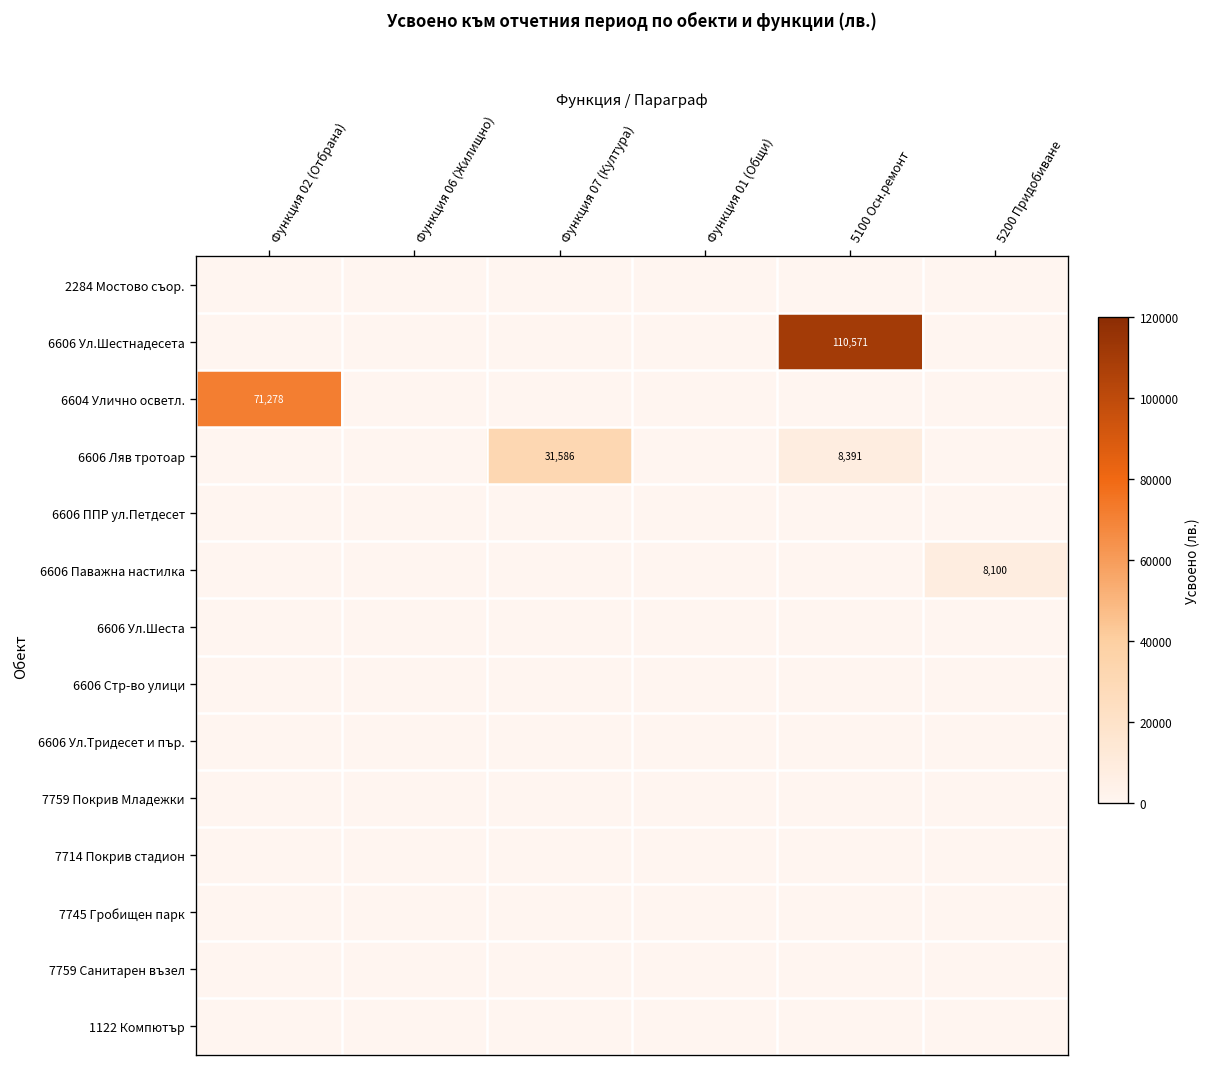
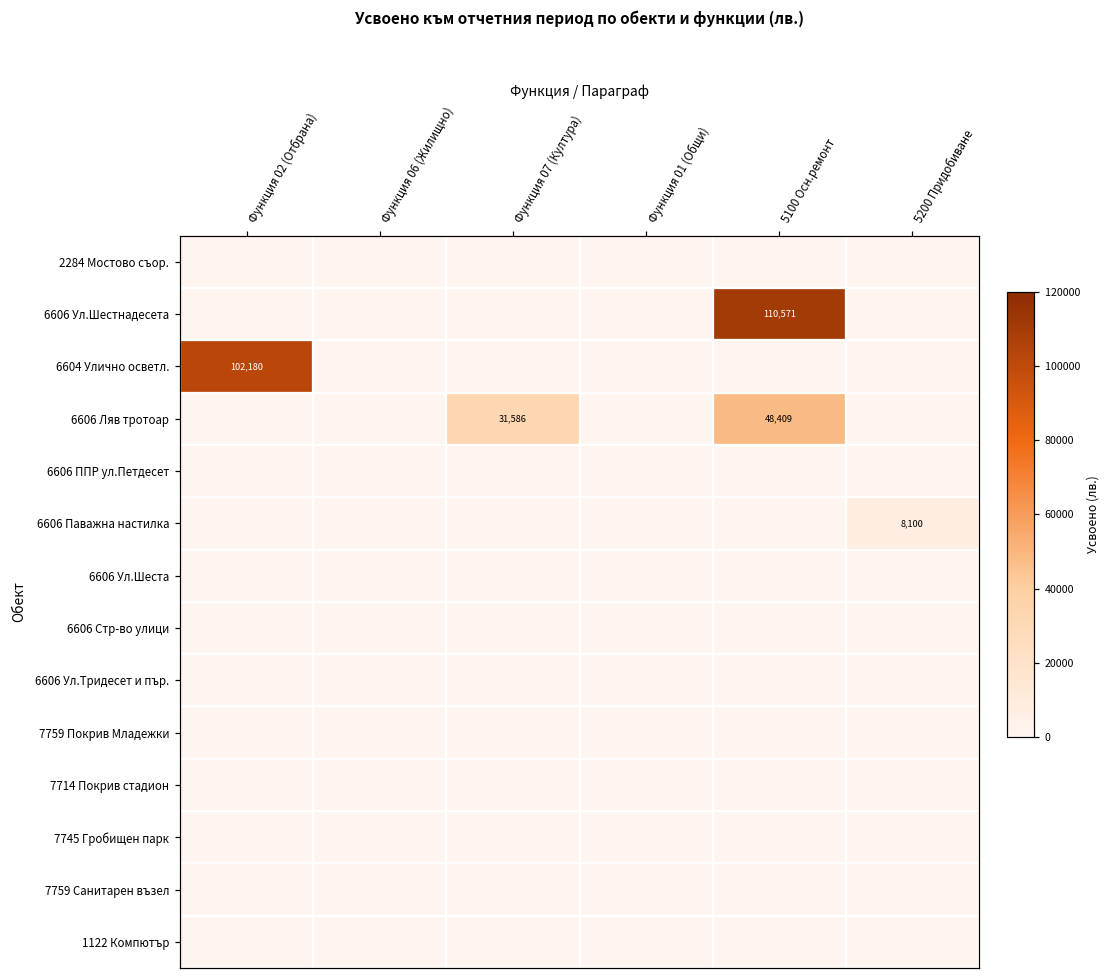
6604 Улично осветл., Функция 02 (Отбрана): 71,278 -> 102,180
6606 Ляв тротоар, 5100 Осн.ремонт: 8,391 -> 48,409
